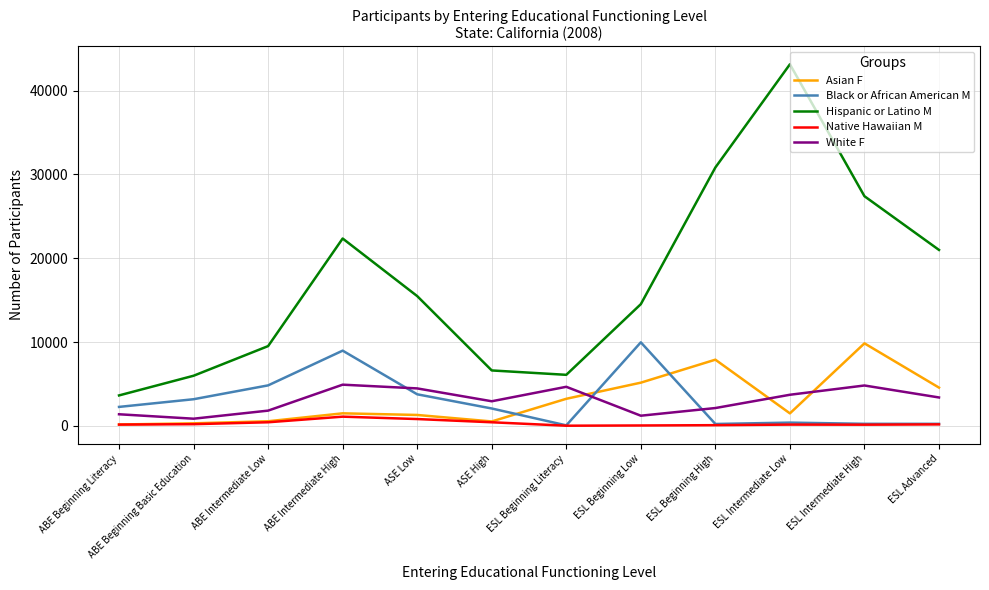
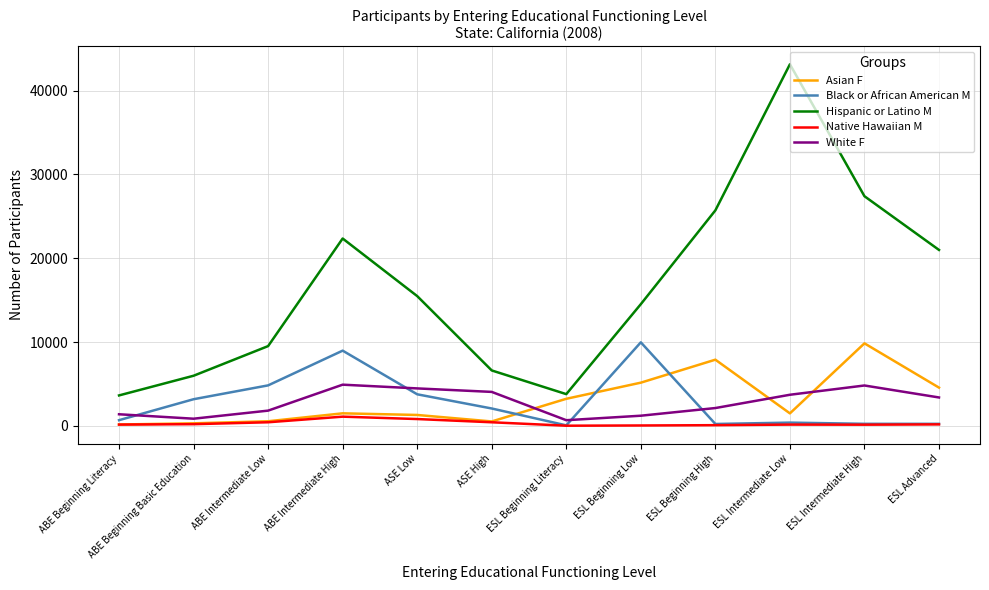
Black or African American M, ABE Beginning Literacy: 2000 -> 1000
White F, ASE High: 3000 -> 4000
Hispanic or Latino M, ESL Beginning Literacy: 6000 -> 4000
White F, ESL Beginning Literacy: 5000 -> 1000
Hispanic or Latino M, ESL Beginning High: 31000 -> 26000
